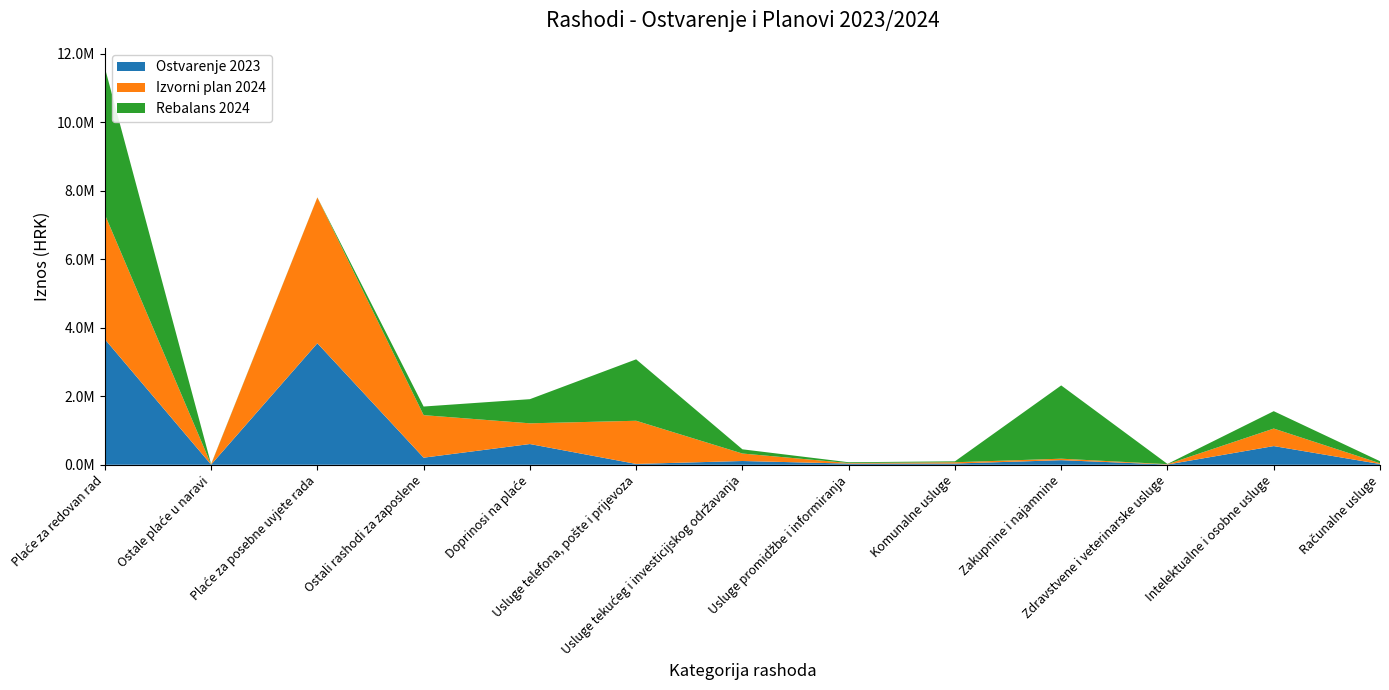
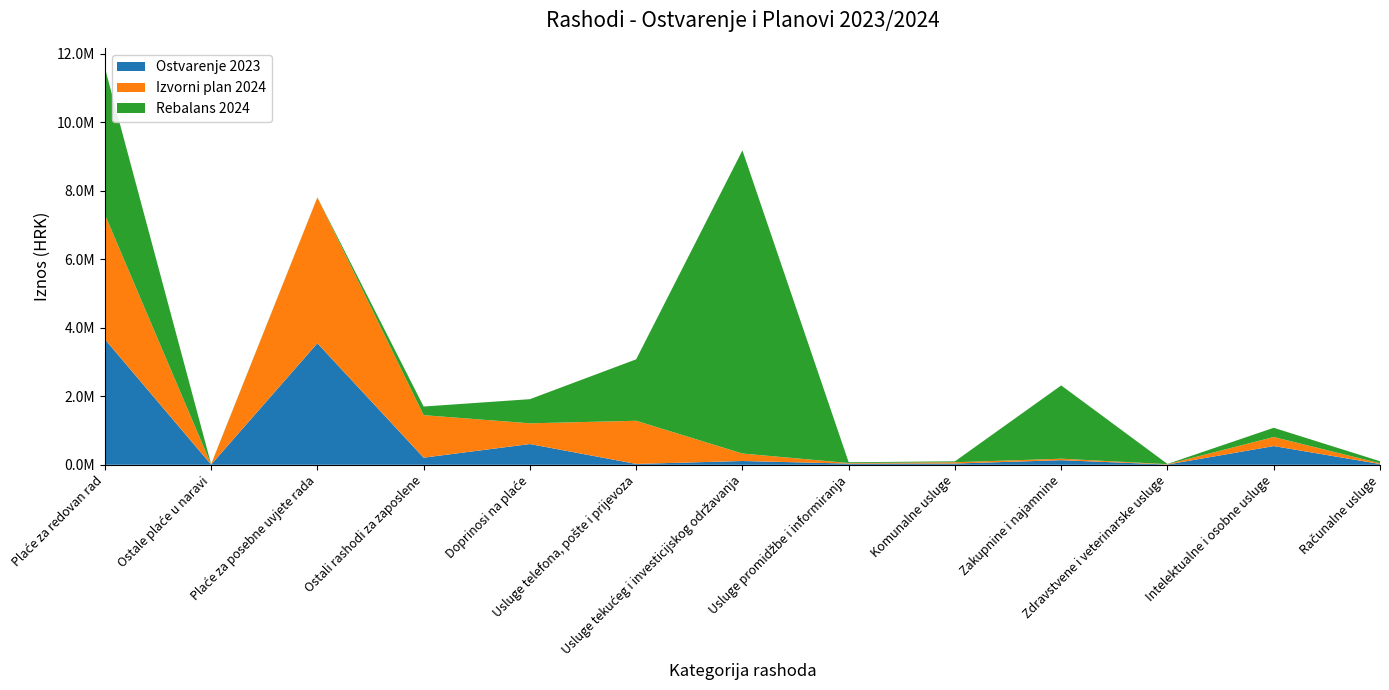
Rebalans 2024, Usluge tekućeg i investicijskog održavanja: 100000 -> 8900000
Izvorni plan 2024, Intelektualne i osobne usluge: 500000 -> 300000
Rebalans 2024, Intelektualne i osobne usluge: 500000 -> 300000
